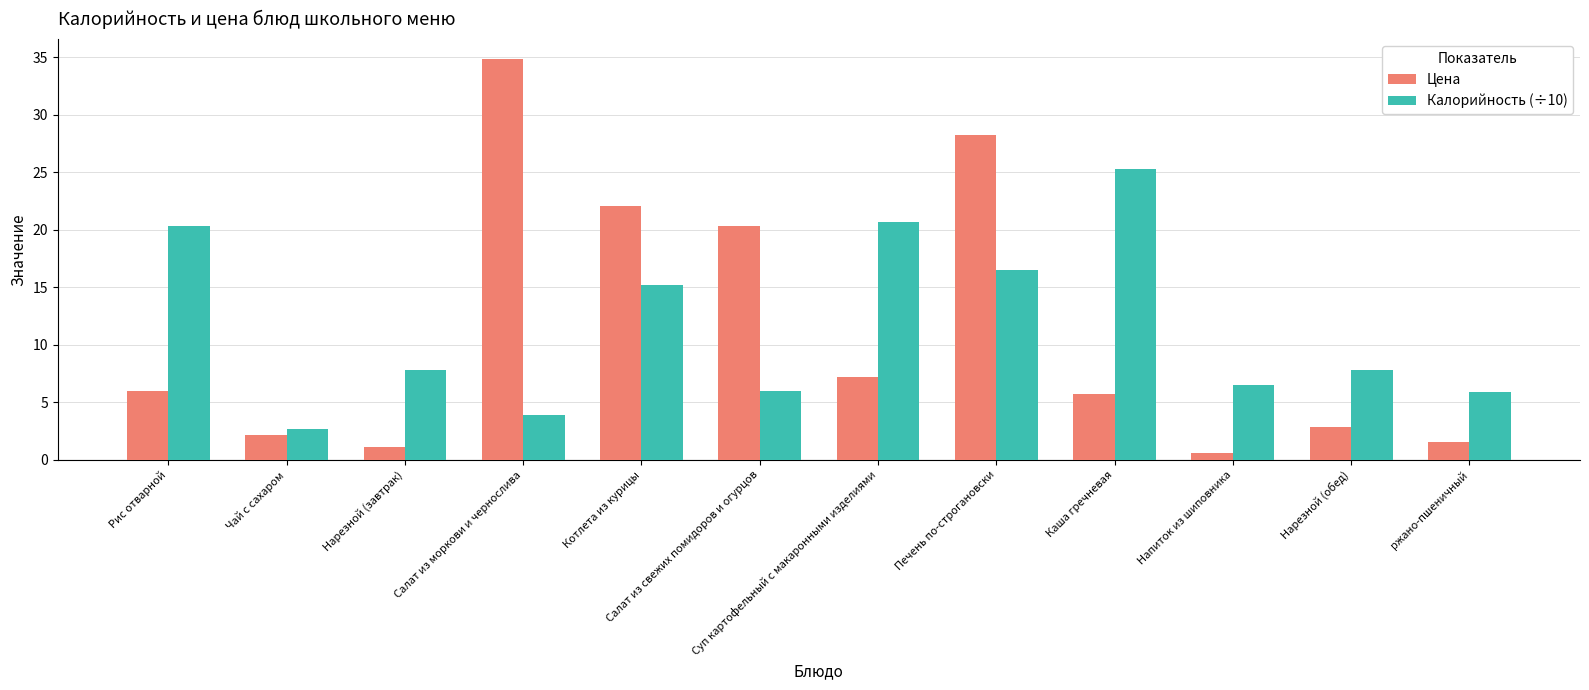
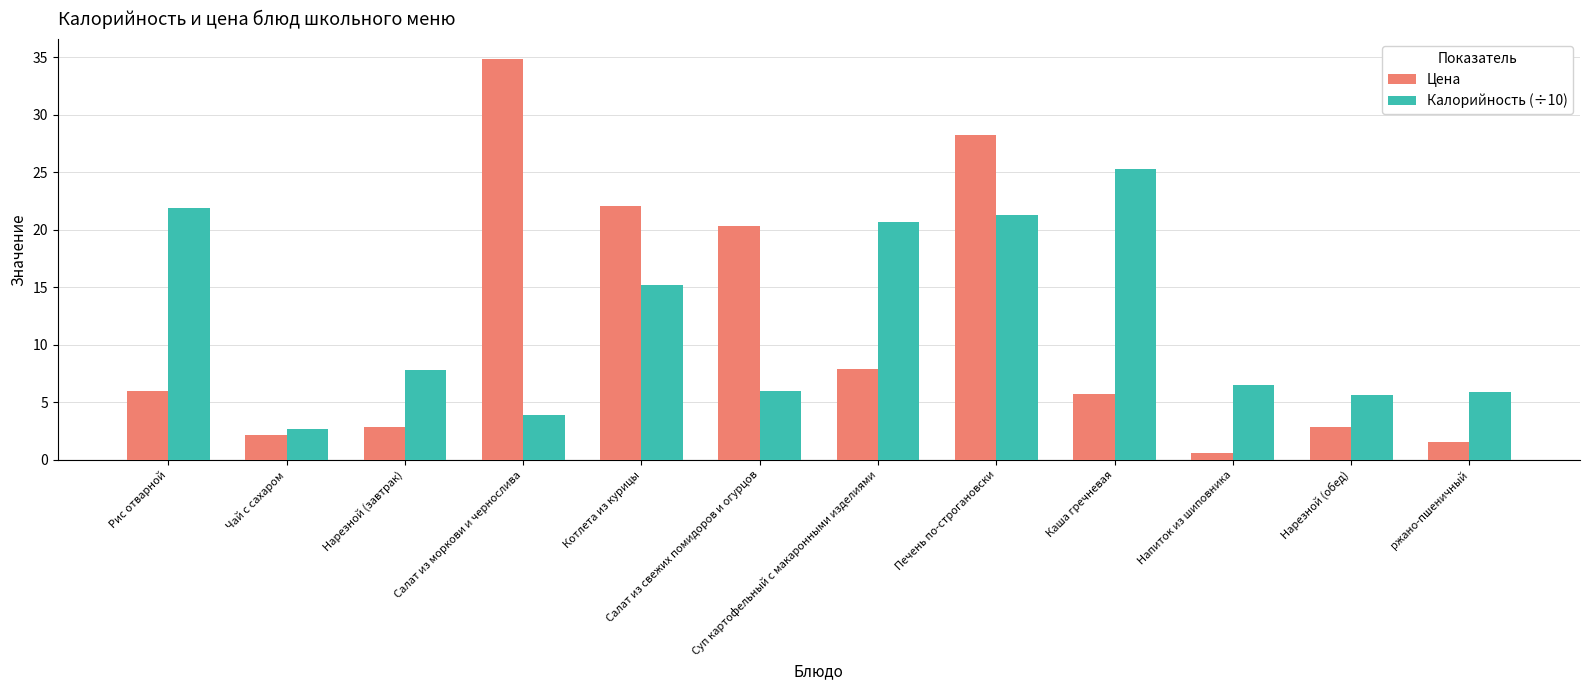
Калорийность (÷10), Рис отварной: 20.4 -> 21.9
Цена, Нарезной (завтрак): 1.2 -> 2.8
Цена, Суп картофельный с макаронными изделиями: 7.2 -> 7.9
Калорийность (÷10), Печень по-строгановски: 16.6 -> 21.3
Калорийность (÷10), Нарезной (обед): 7.9 -> 5.6
